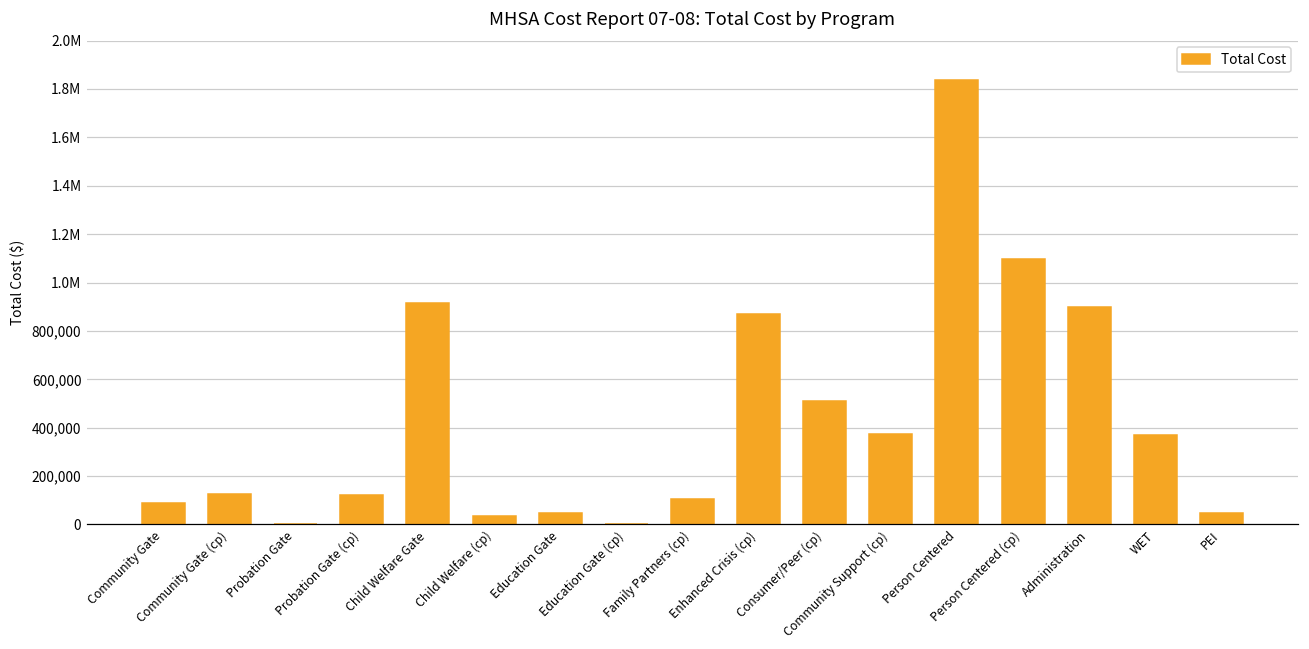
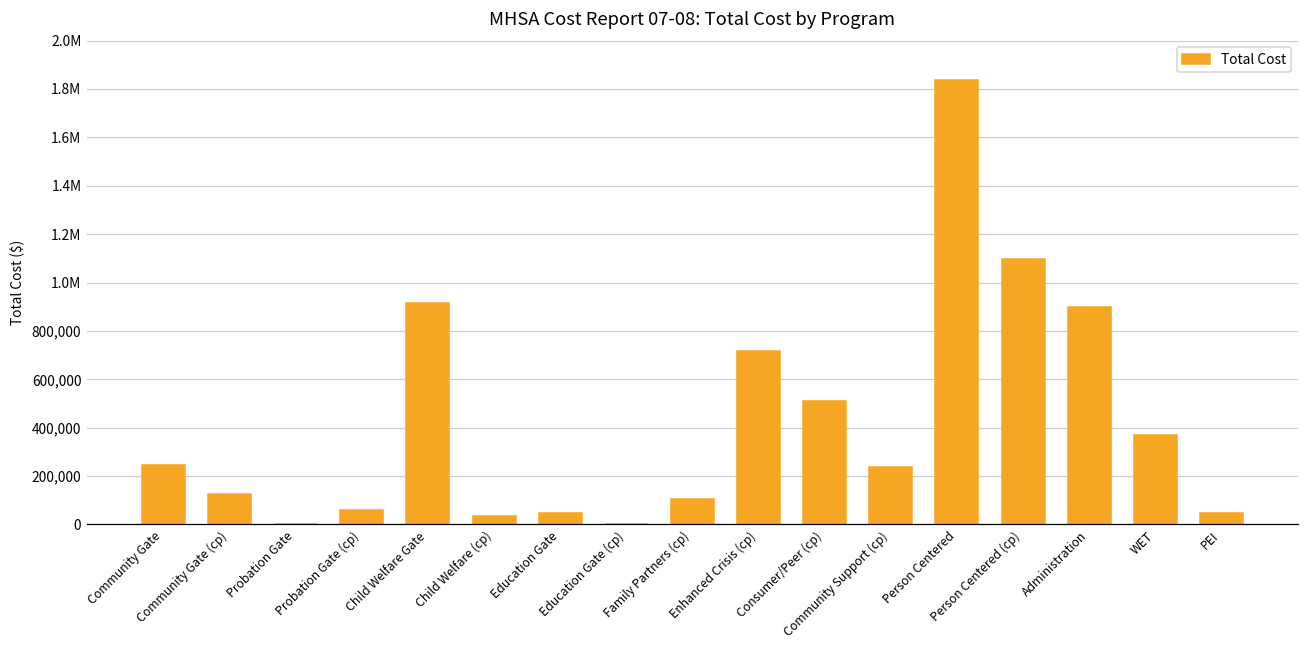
Community Gate: 90,000 -> 240,000
Probation Gate (cp): 120,000 -> 60,000
Enhanced Crisis (cp): 870,000 -> 720,000
Community Support (cp): 380,000 -> 240,000
